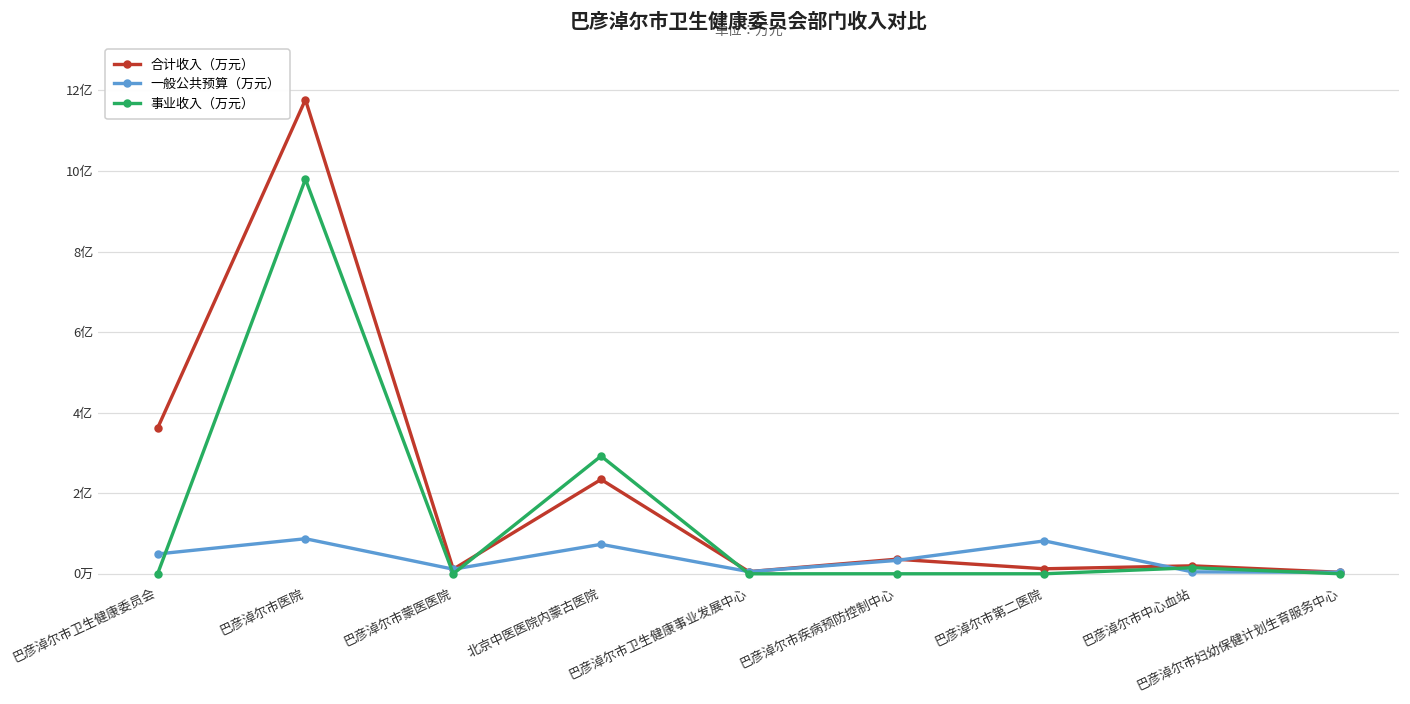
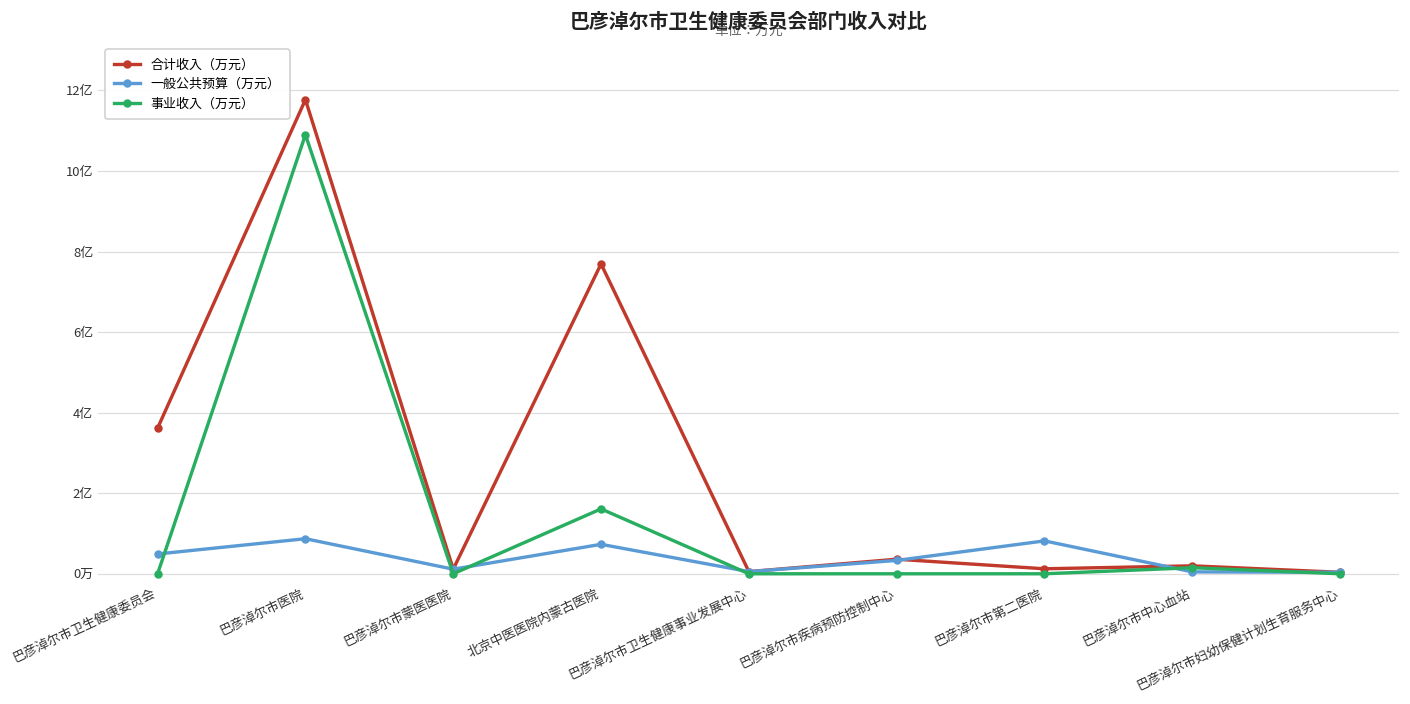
事业收入（万元）, 巴彦淖尔市医院: 9.8亿 -> 10.9亿
合计收入（万元）, 北京中医医院内蒙古医院: 2.3亿 -> 7.7亿
事业收入（万元）, 北京中医医院内蒙古医院: 2.9亿 -> 1.6亿
